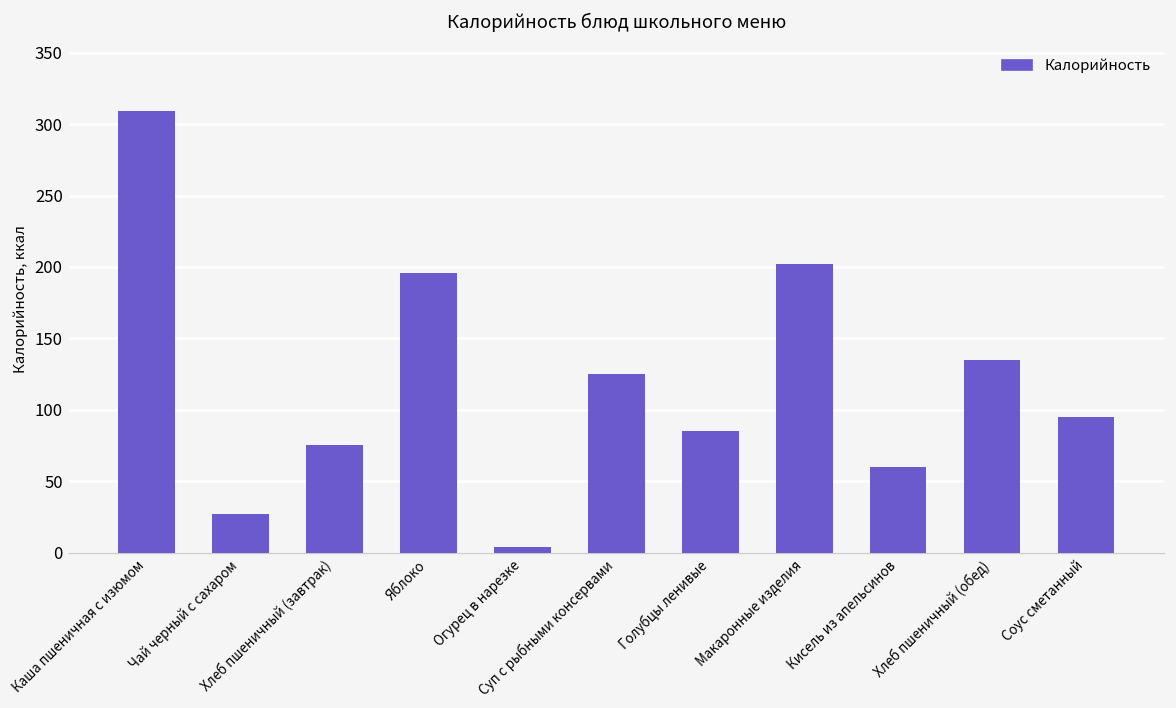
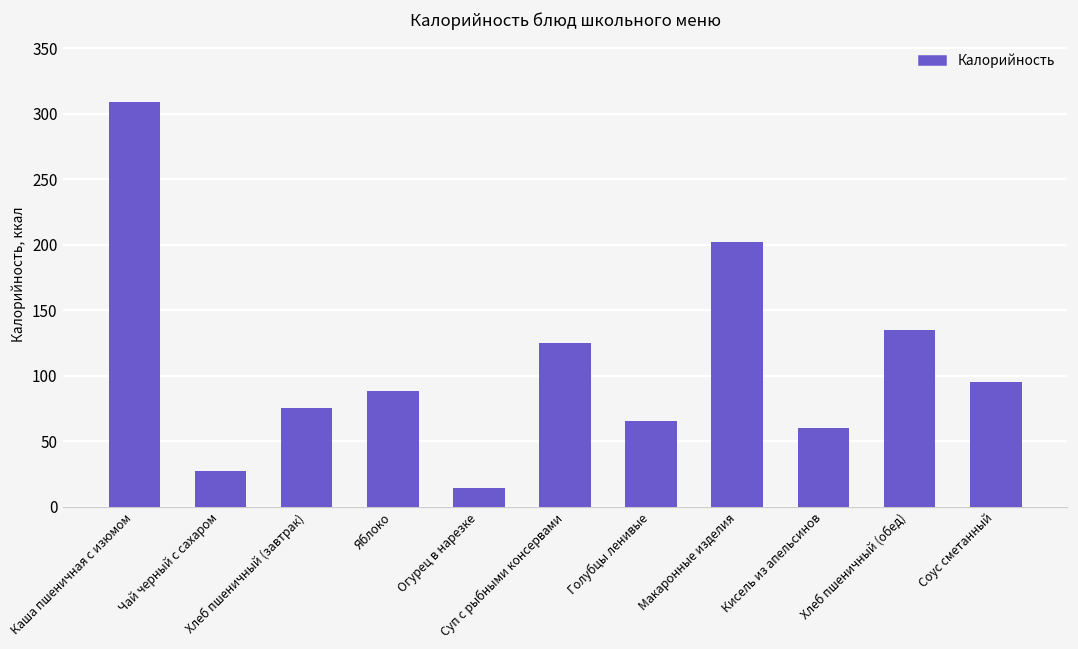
Яблоко: 196 -> 88
Огурец в нарезке: 4 -> 14
Голубцы ленивые: 85 -> 65
